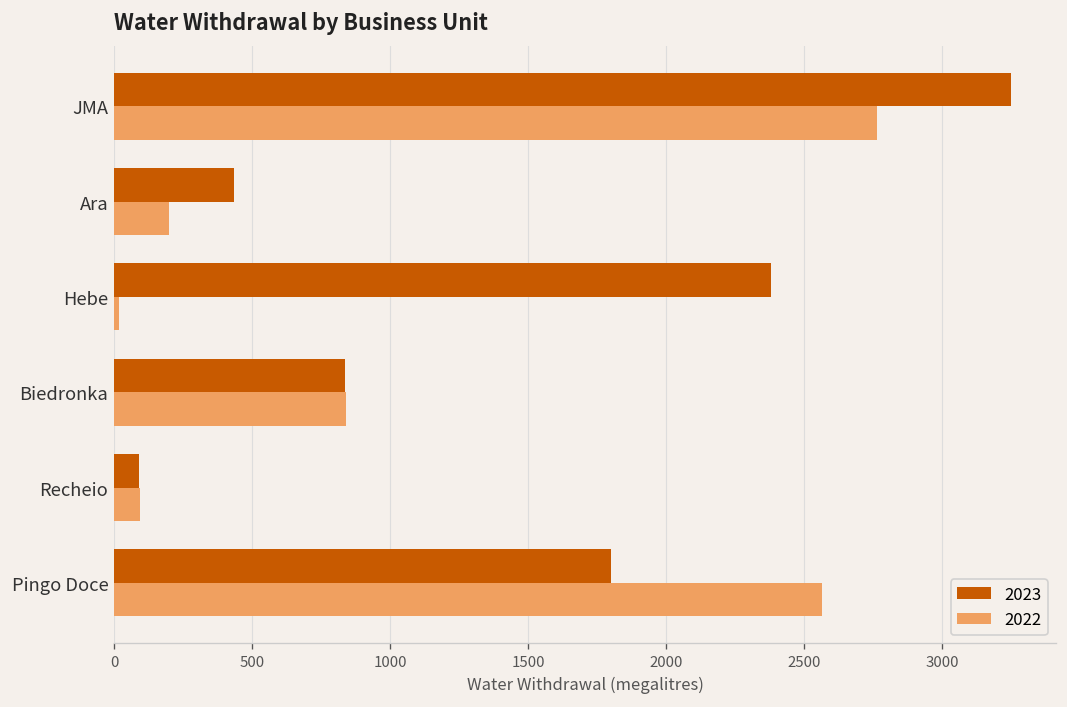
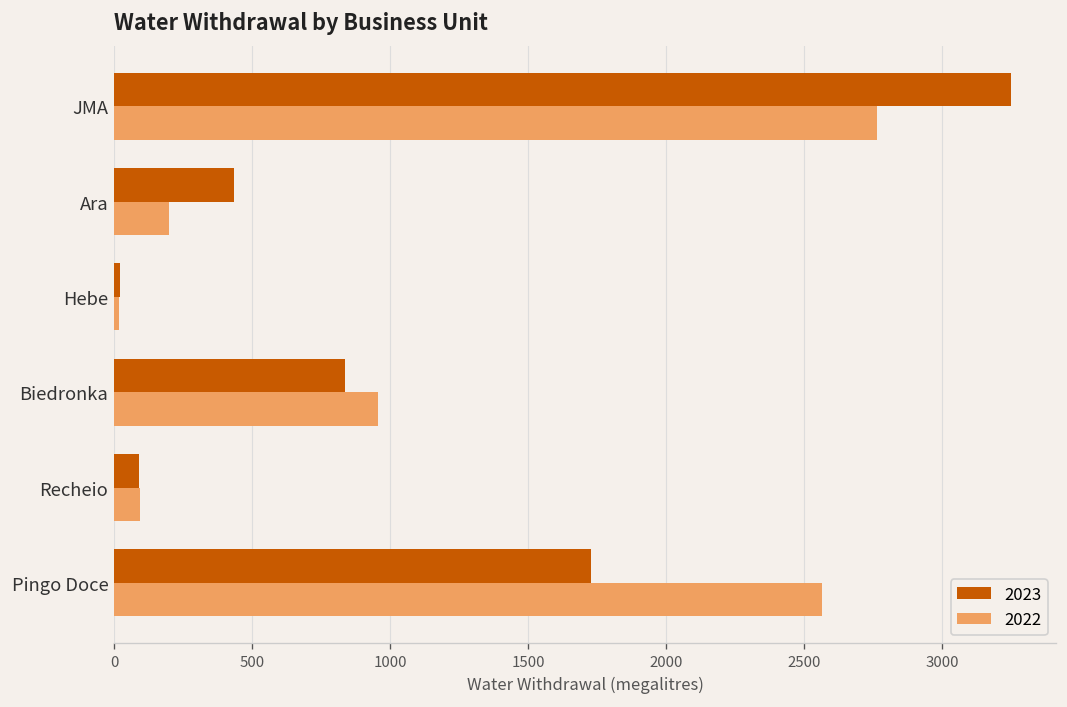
2023, Hebe: 2380 -> 20
2022, Biedronka: 840 -> 960
2023, Pingo Doce: 1800 -> 1730
